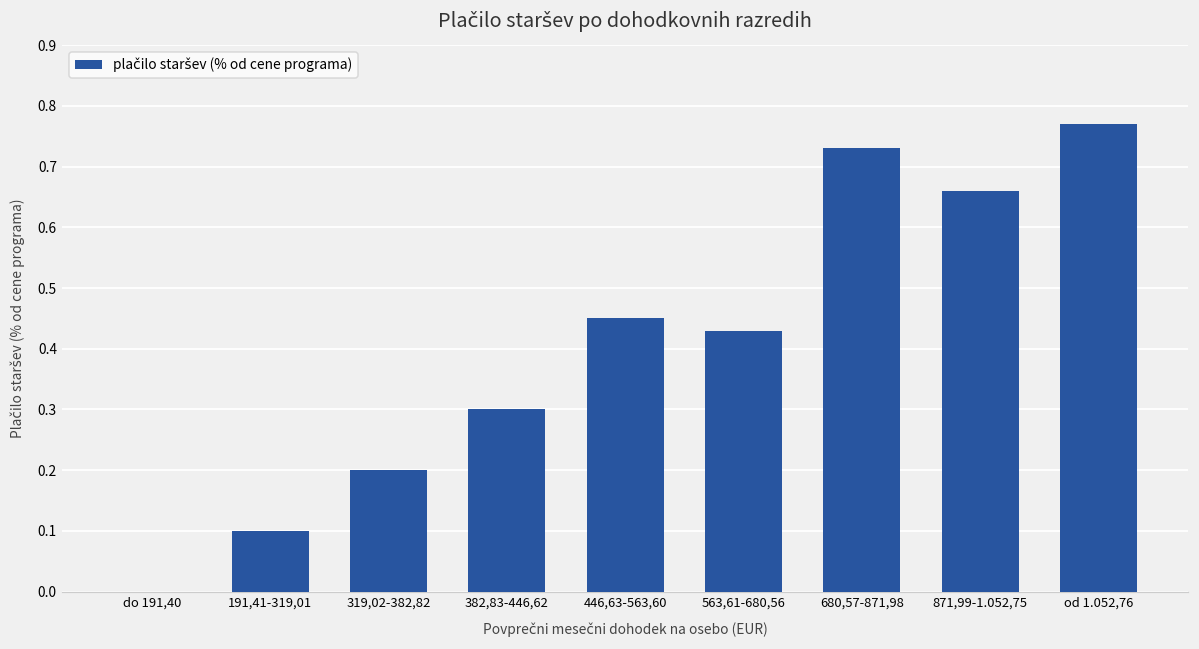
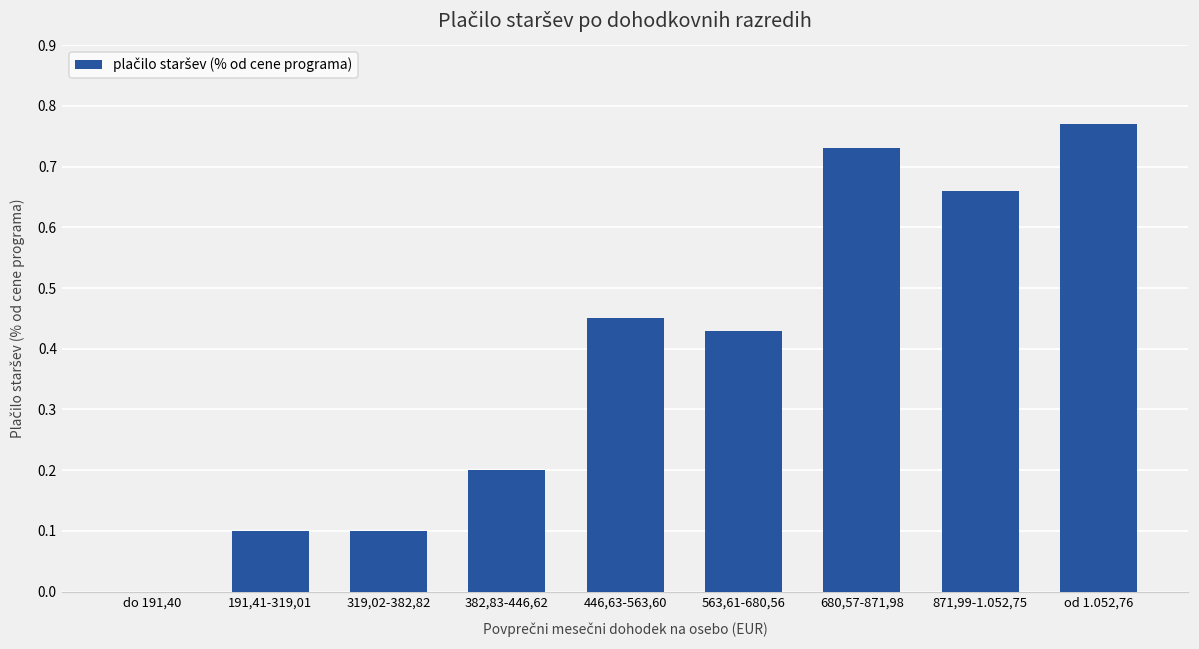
319,02-382,82: 0.2 -> 0.1
382,83-446,62: 0.3 -> 0.2
